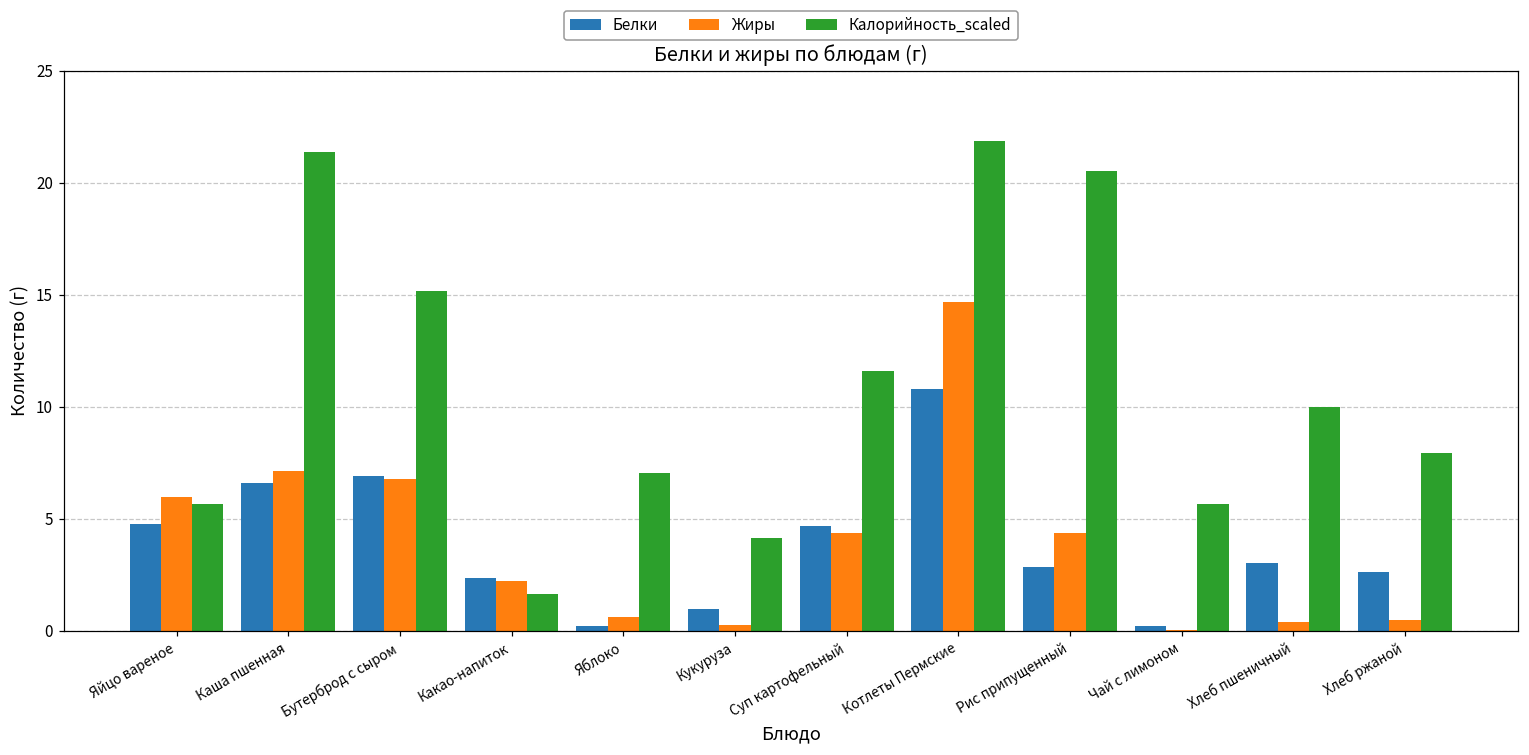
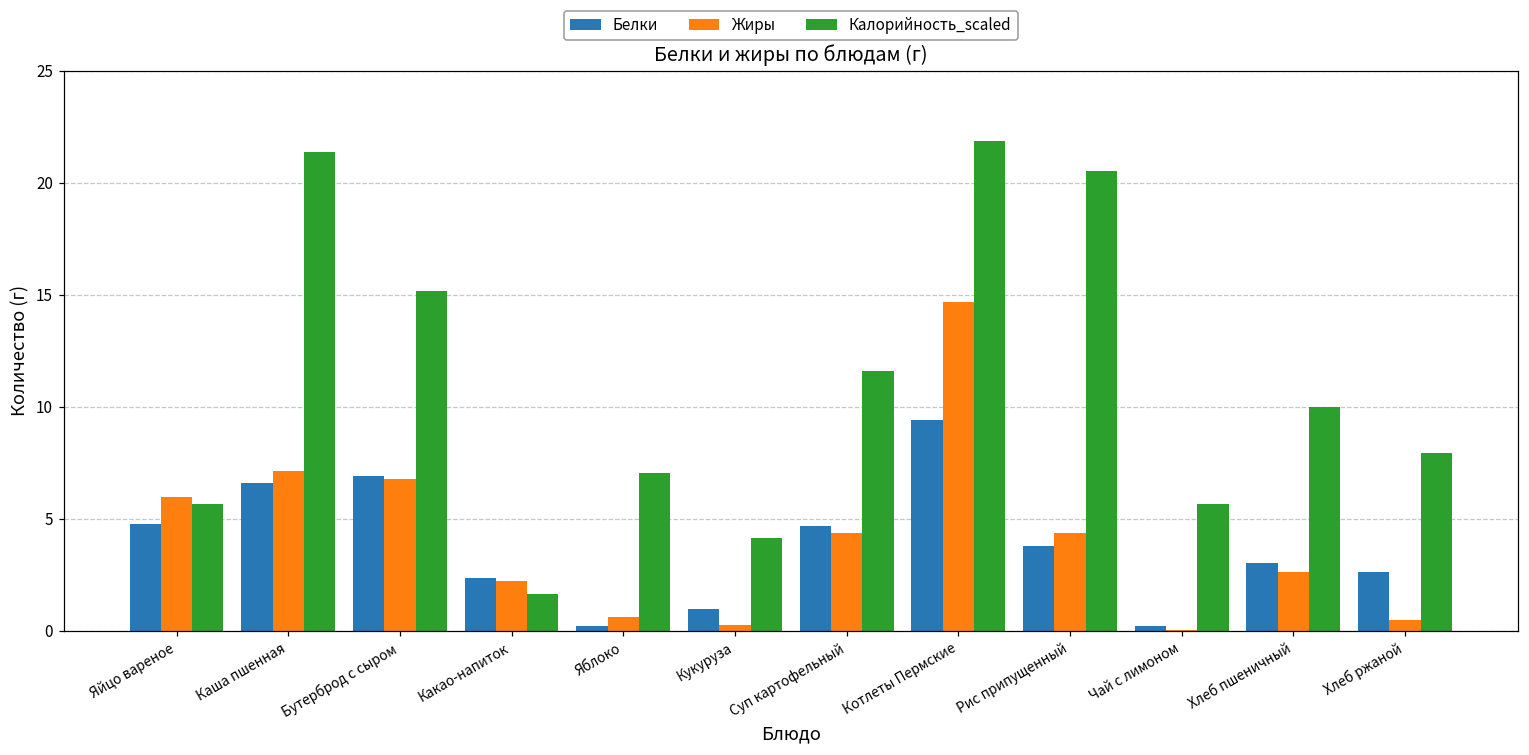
Белки, Котлеты Пермские: 10.8 -> 9.4
Белки, Рис припущенный: 2.8 -> 3.8
Жиры, Хлеб пшеничный: 0.4 -> 2.6
